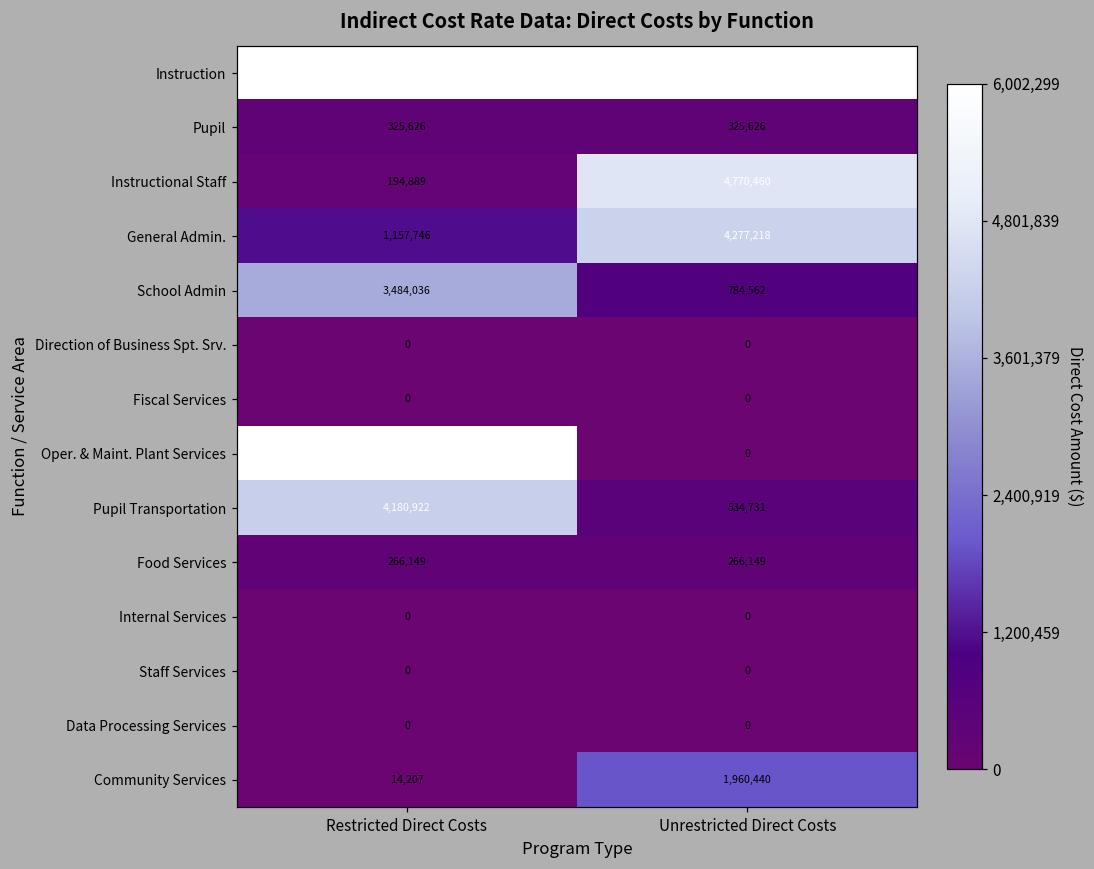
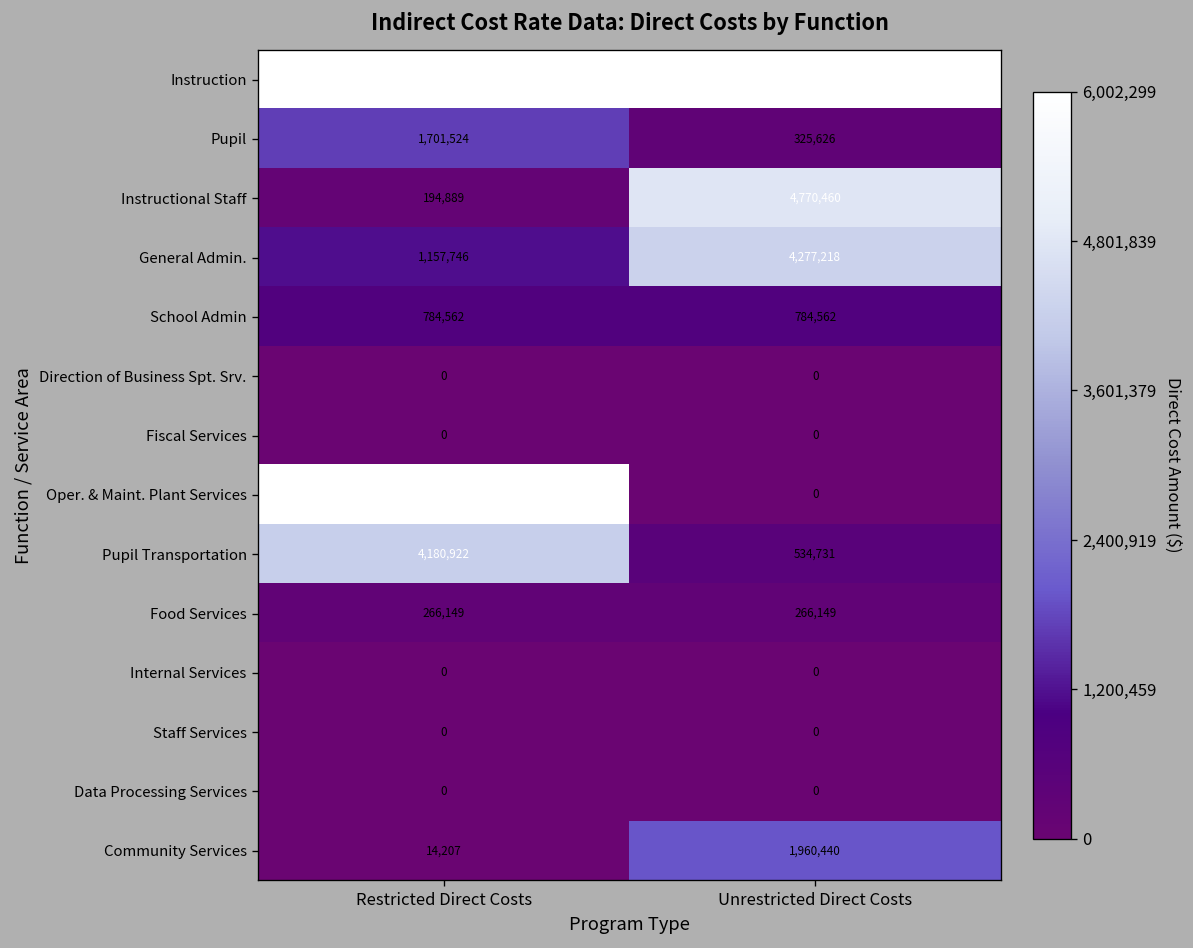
Pupil, Restricted Direct Costs: 325,626 -> 1,701,524
School Admin, Restricted Direct Costs: 3,484,036 -> 784,562
